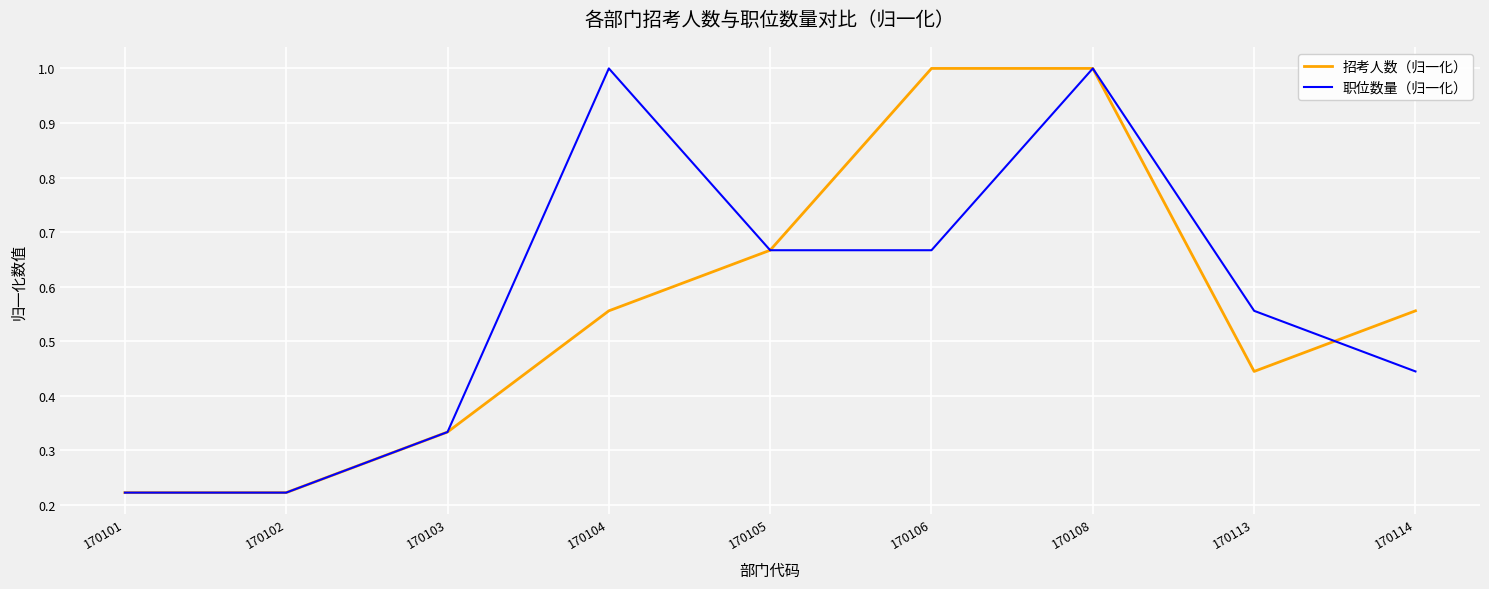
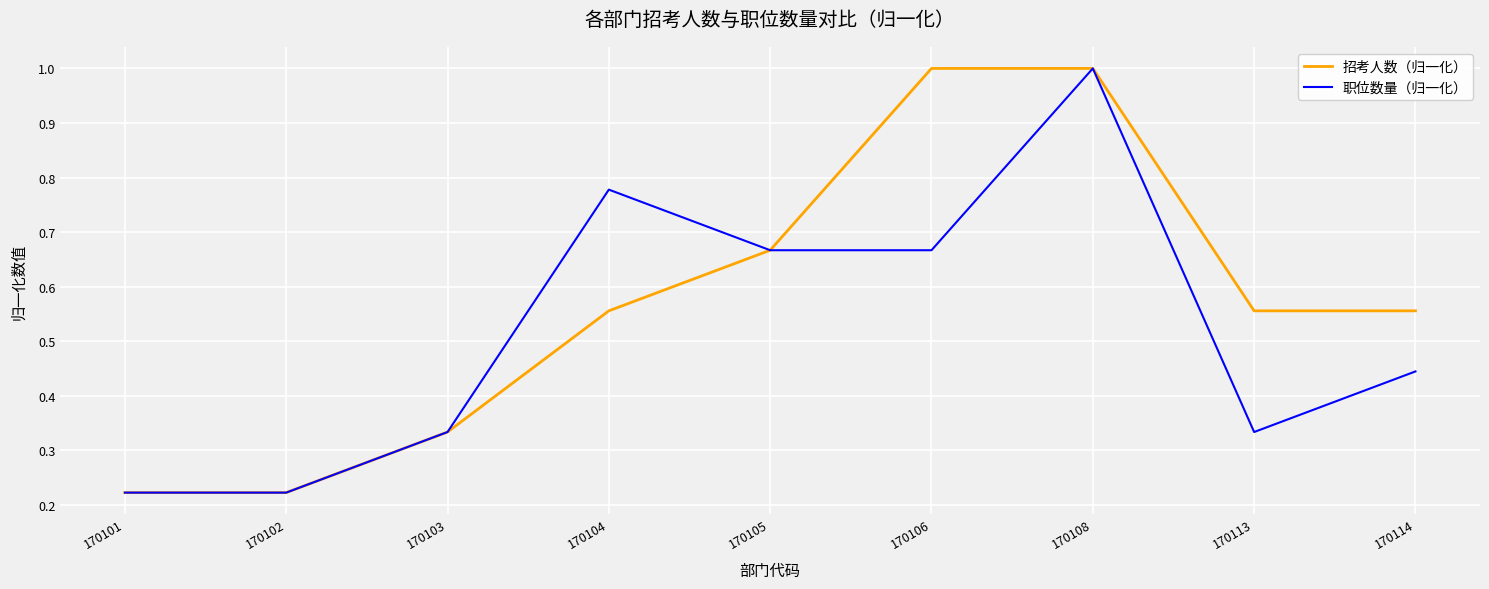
职位数量（归一化）, 170104: 1.00 -> 0.78
招考人数（归一化）, 170113: 0.44 -> 0.56
职位数量（归一化）, 170113: 0.56 -> 0.33
